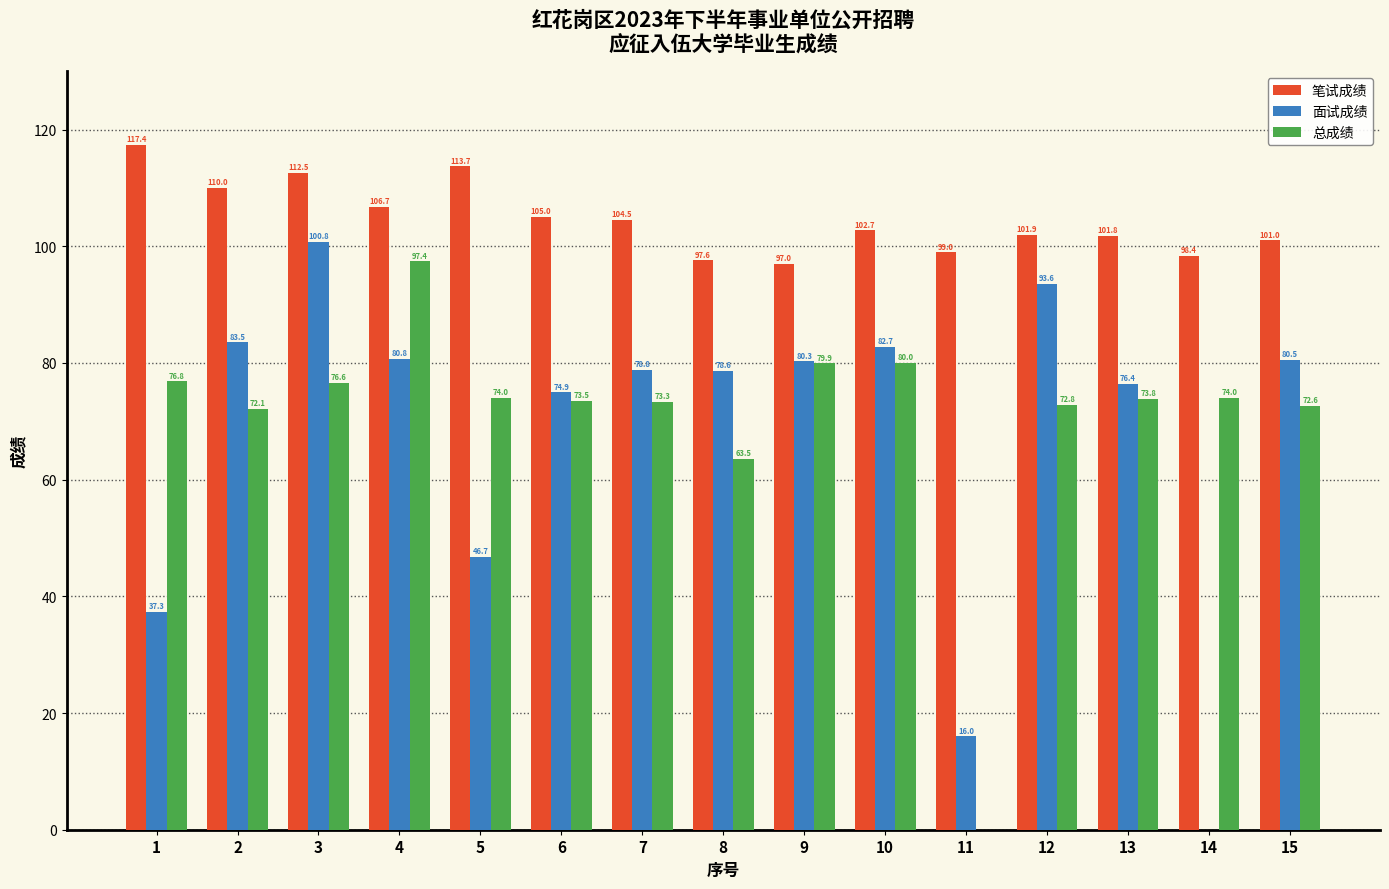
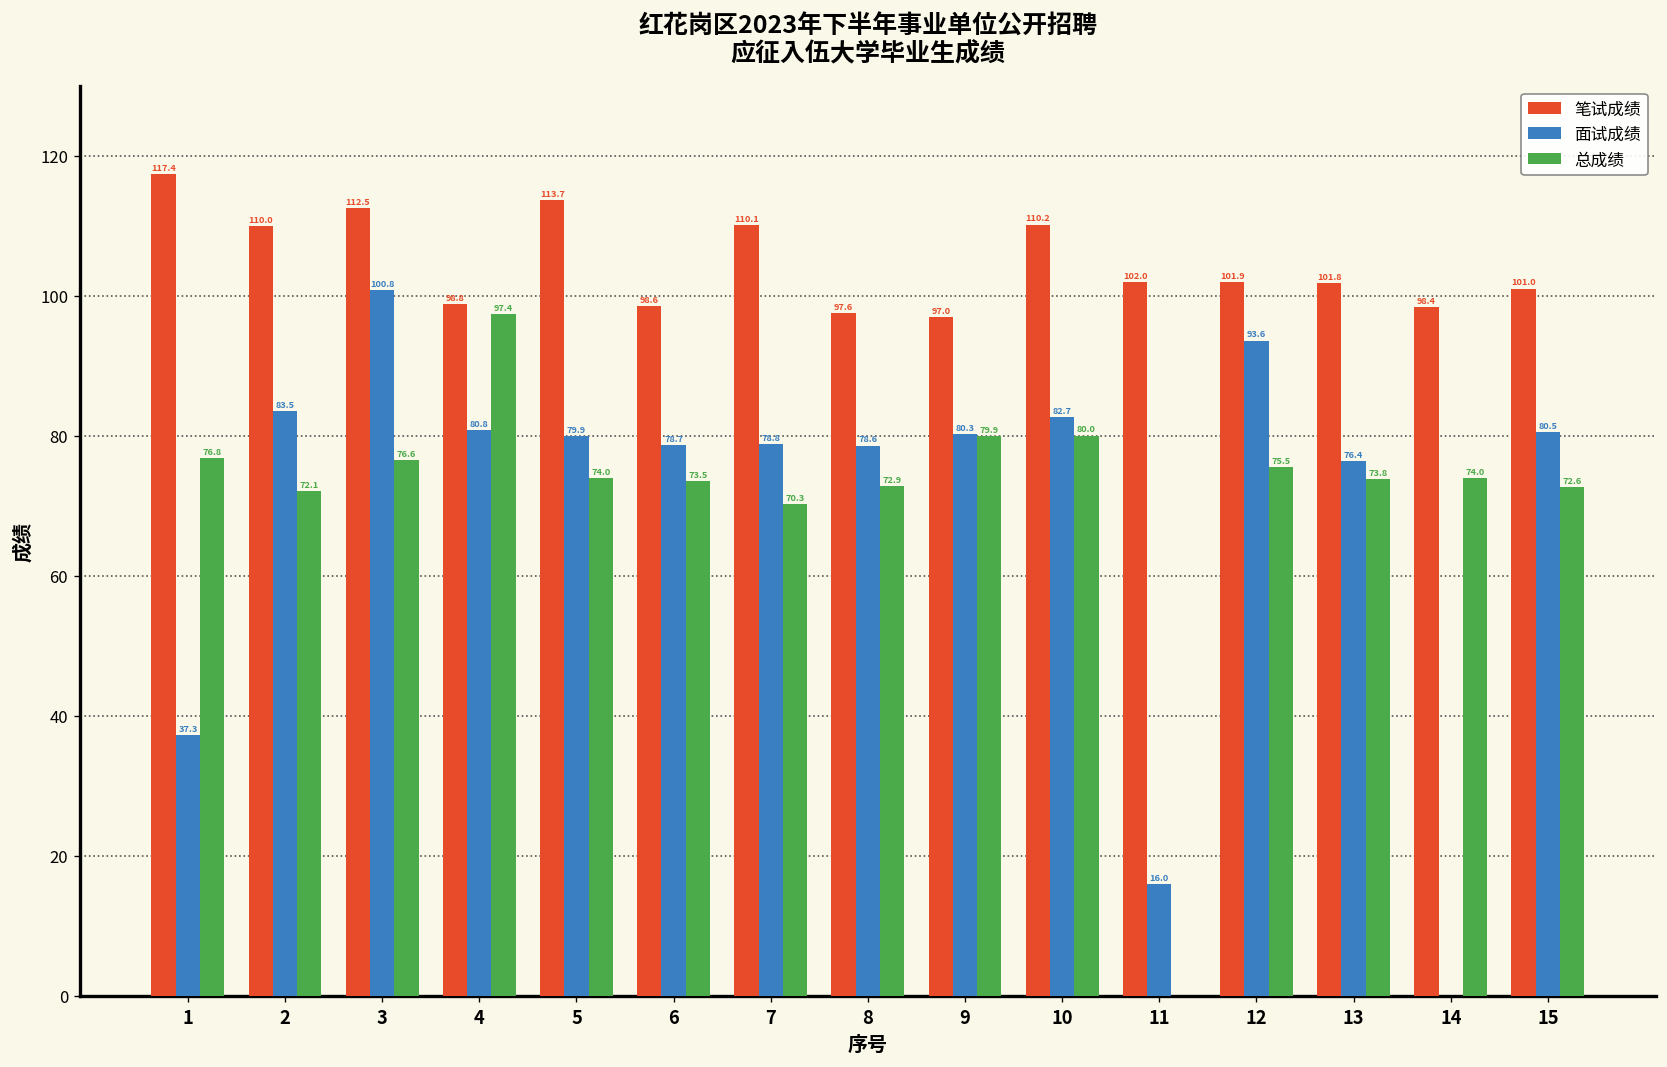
笔试成绩, 4: 106.7 -> 98.8
面试成绩, 5: 46.7 -> 79.9
笔试成绩, 6: 105.0 -> 98.6
面试成绩, 6: 74.9 -> 78.7
笔试成绩, 7: 104.5 -> 110.1
总成绩, 7: 73.3 -> 70.3
总成绩, 8: 63.5 -> 72.9
笔试成绩, 10: 102.7 -> 110.2
笔试成绩, 11: 99.0 -> 102.0
总成绩, 12: 72.8 -> 75.5
